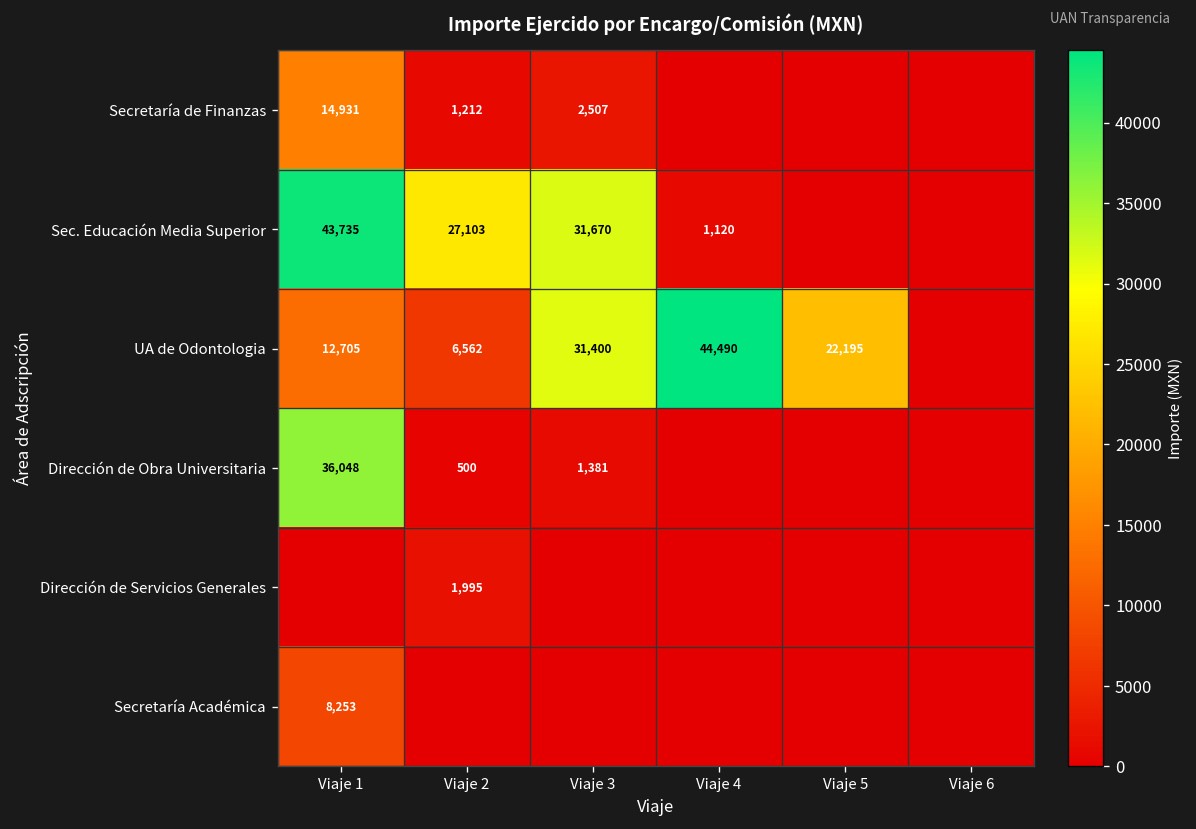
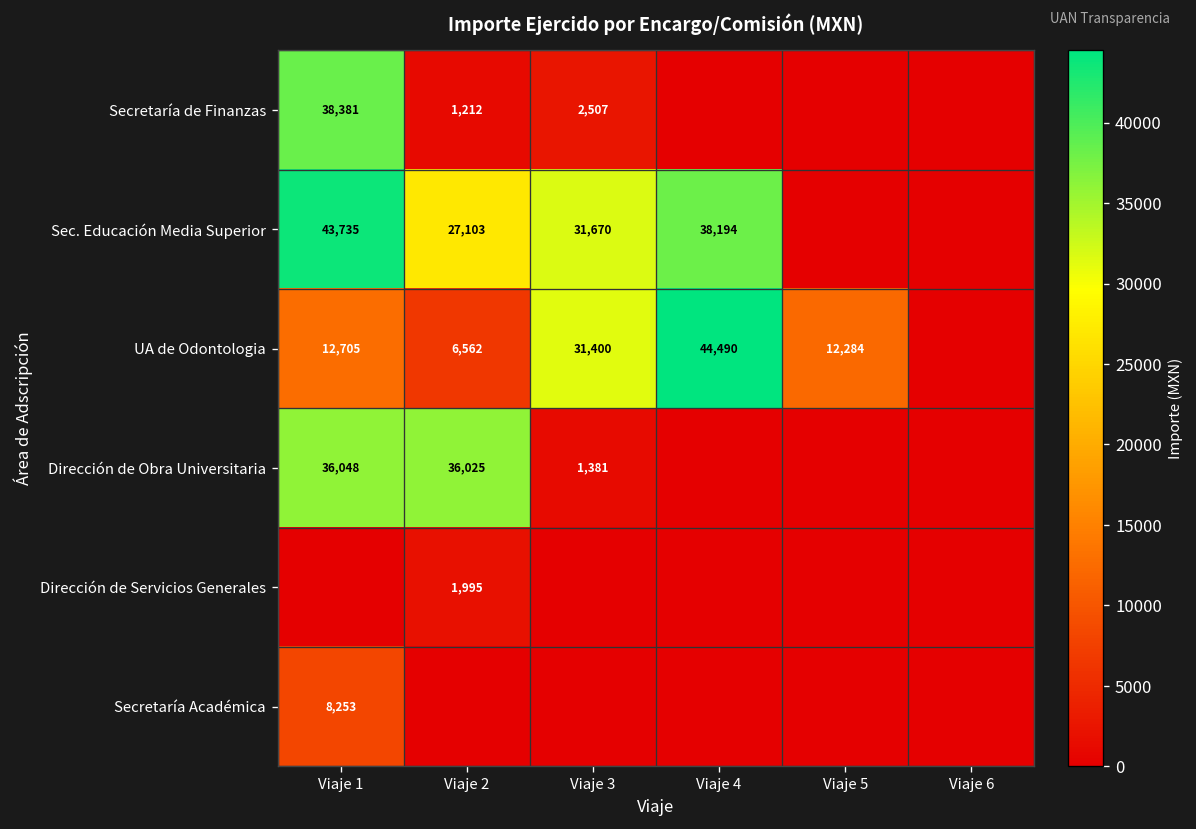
Secretaría de Finanzas, Viaje 1: 14,931 -> 38,381
Sec. Educación Media Superior, Viaje 4: 1,120 -> 38,194
UA de Odontologia, Viaje 5: 22,195 -> 12,284
Dirección de Obra Universitaria, Viaje 2: 500 -> 36,025
